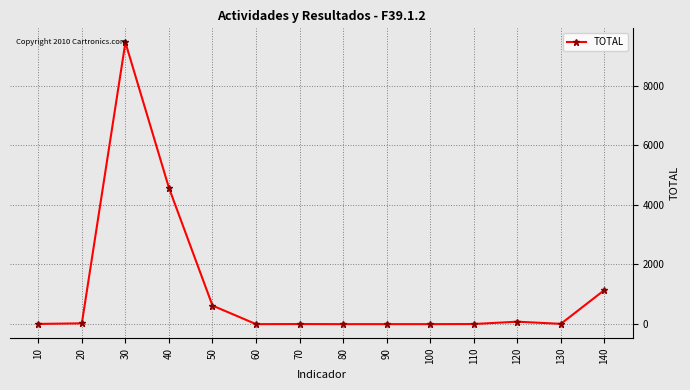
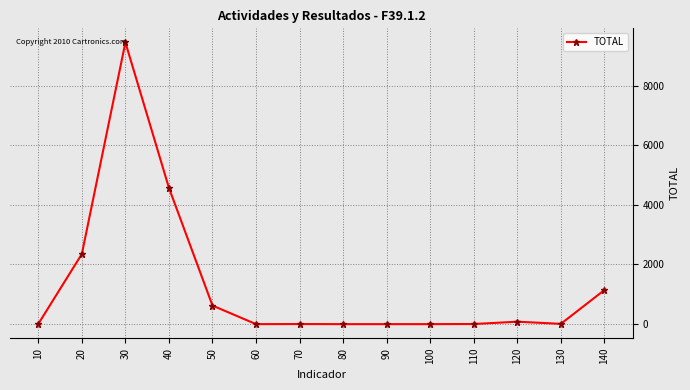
20: 0 -> 2400
